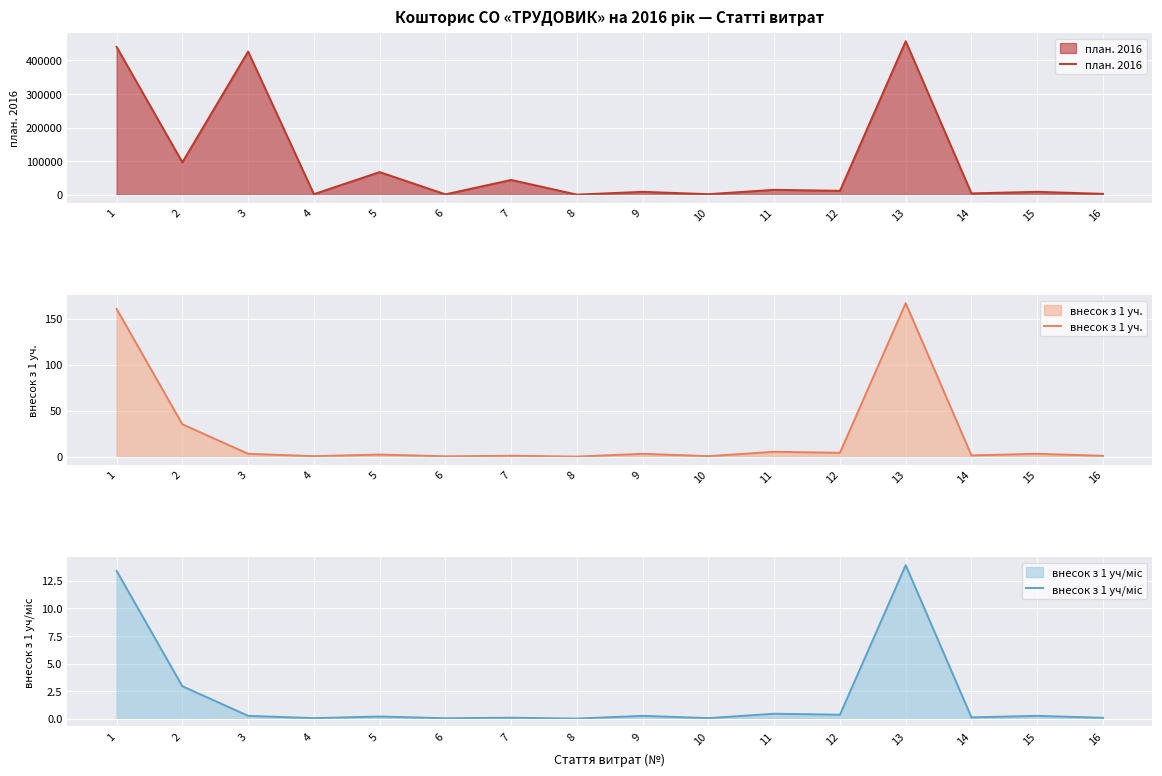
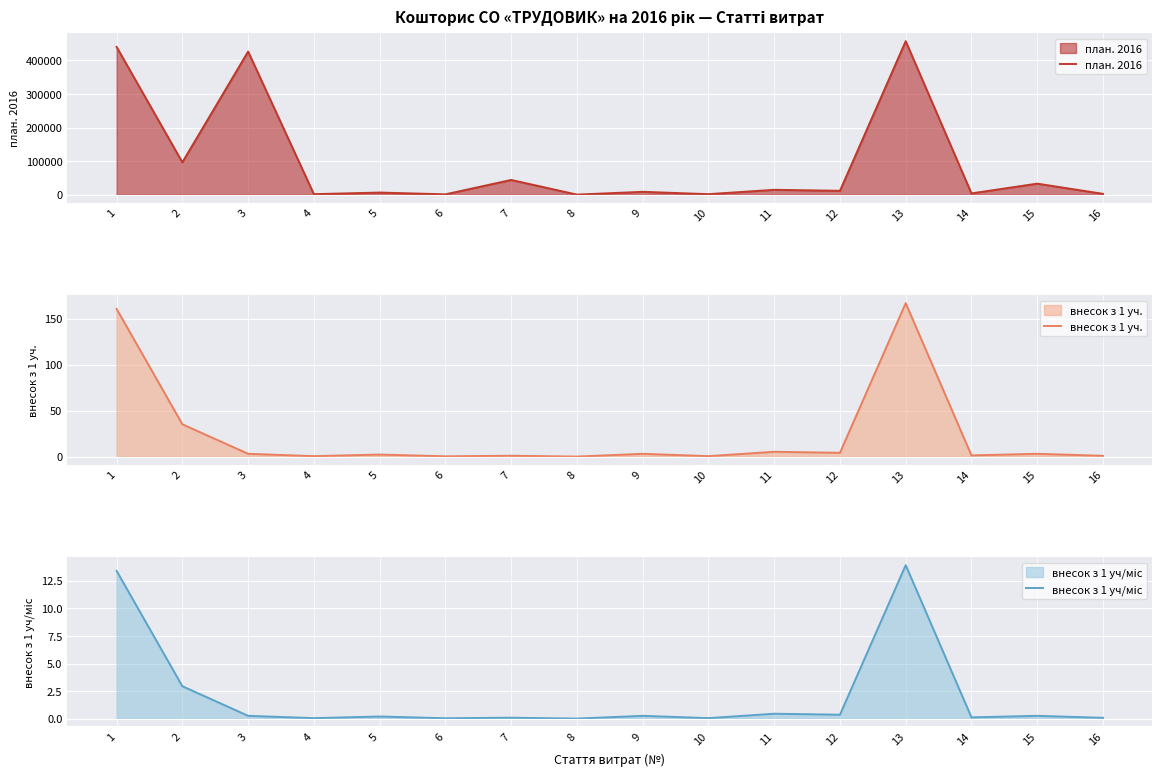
Кошторис СО «ТРУДОВИК» на 2016 рік — Статті витрат, 5: 70000 -> 10000
Кошторис СО «ТРУДОВИК» на 2016 рік — Статті витрат, 15: 10000 -> 30000
